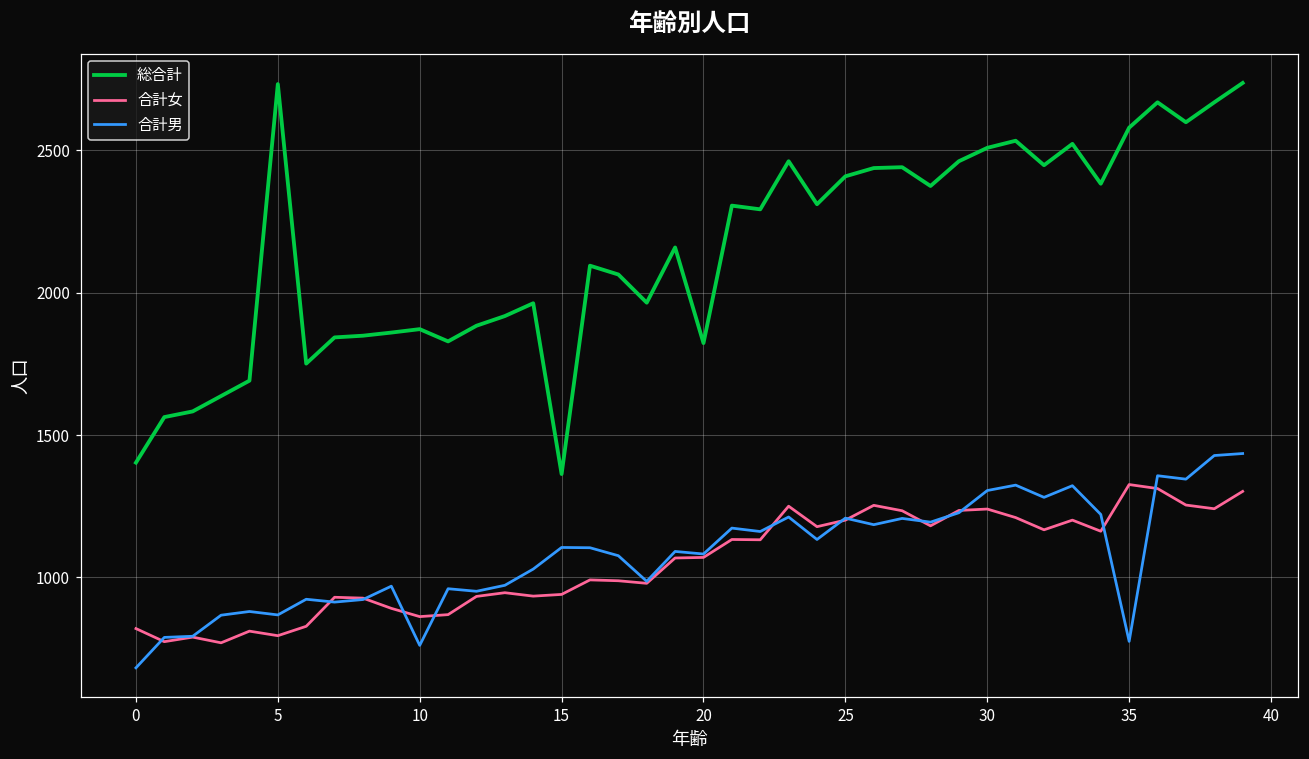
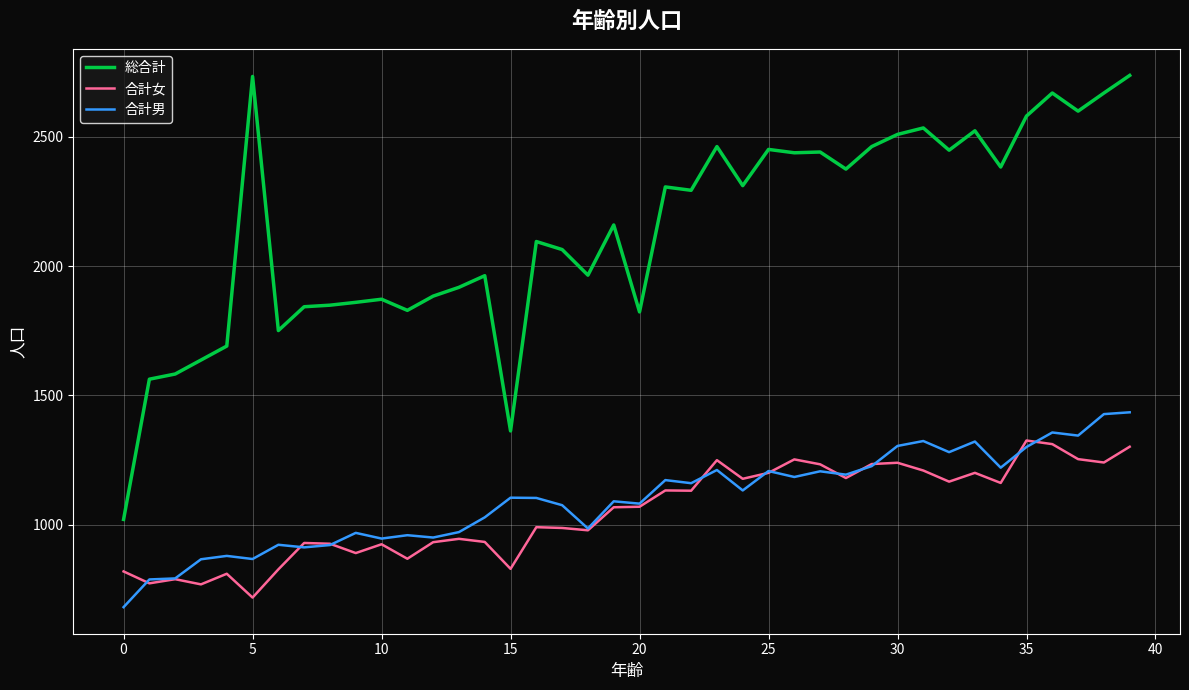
総合計, 0: 1400 -> 1020
合計女, 5: 800 -> 720
合計女, 10: 860 -> 930
合計男, 10: 760 -> 950
合計女, 15: 940 -> 830
総合計, 25: 2410 -> 2450
合計男, 35: 780 -> 1300
